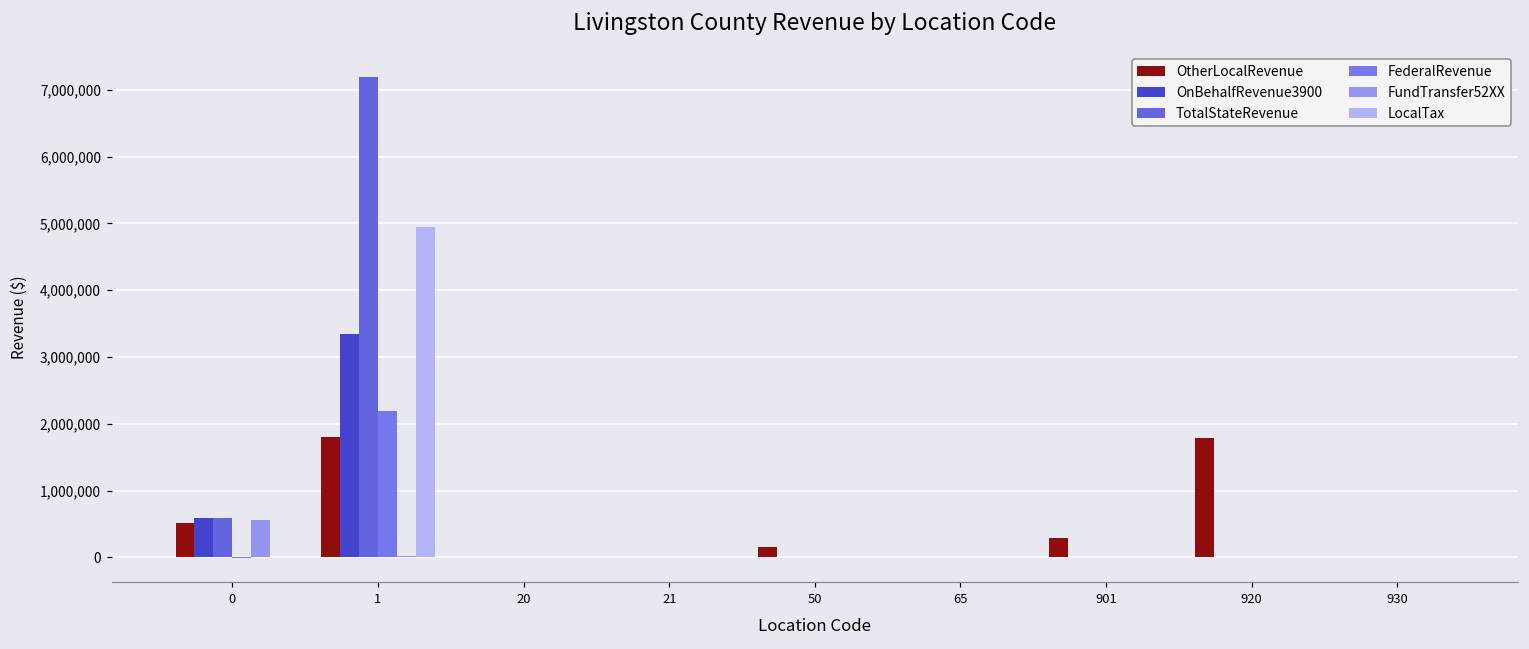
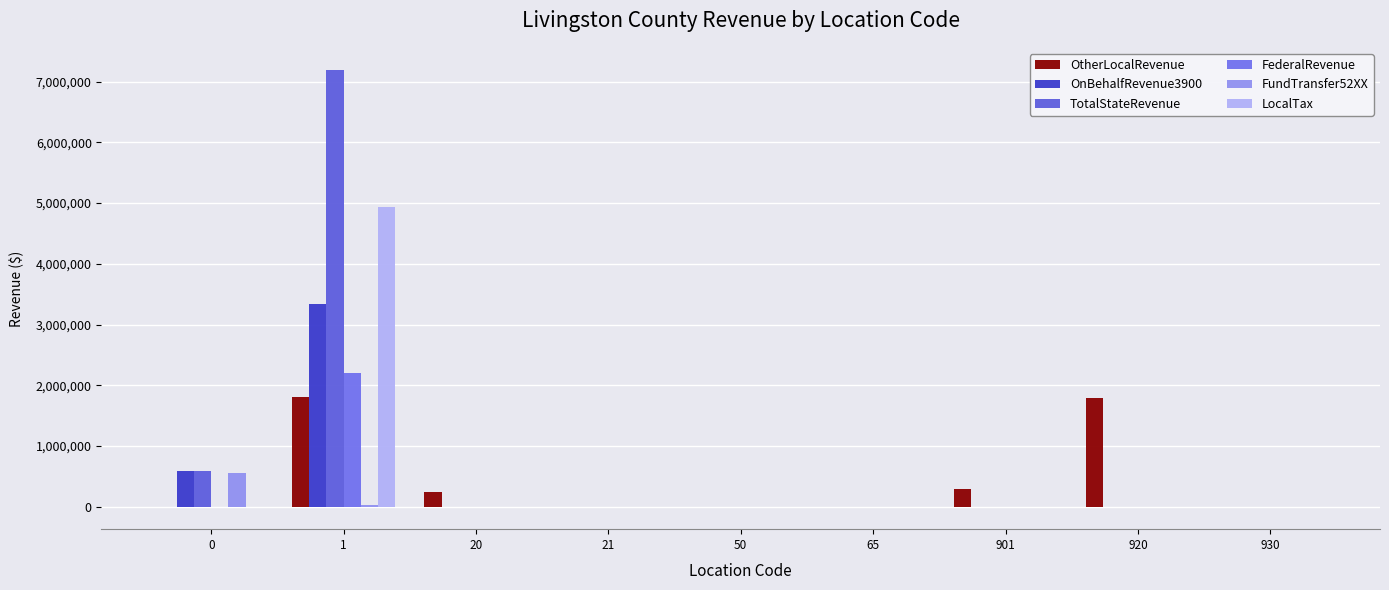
OtherLocalRevenue, 0: 500,000 -> 0
OtherLocalRevenue, 20: 0 -> 300,000
OtherLocalRevenue, 50: 200,000 -> 0
